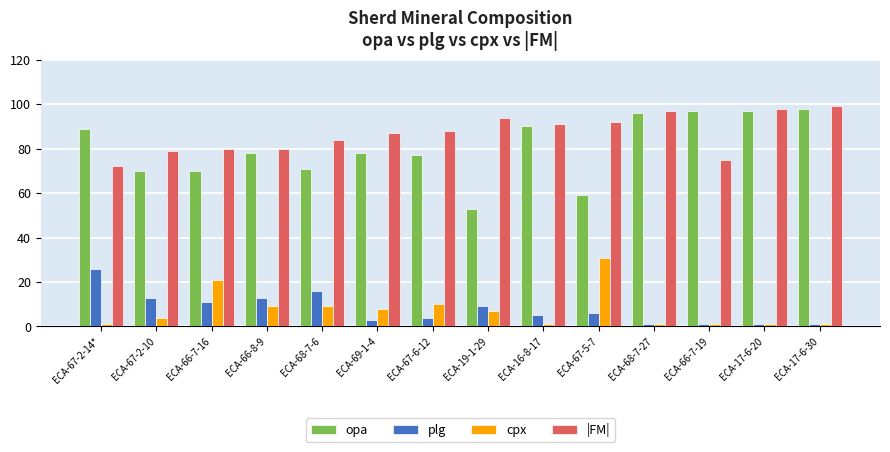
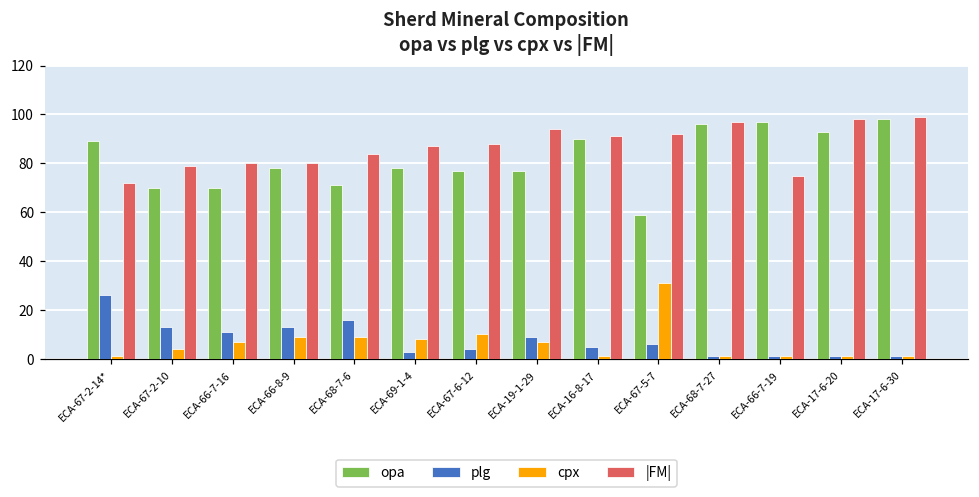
cpx, ECA-66-7-16: 21 -> 7
opa, ECA-19-1-29: 53 -> 77
opa, ECA-17-6-20: 97 -> 93
